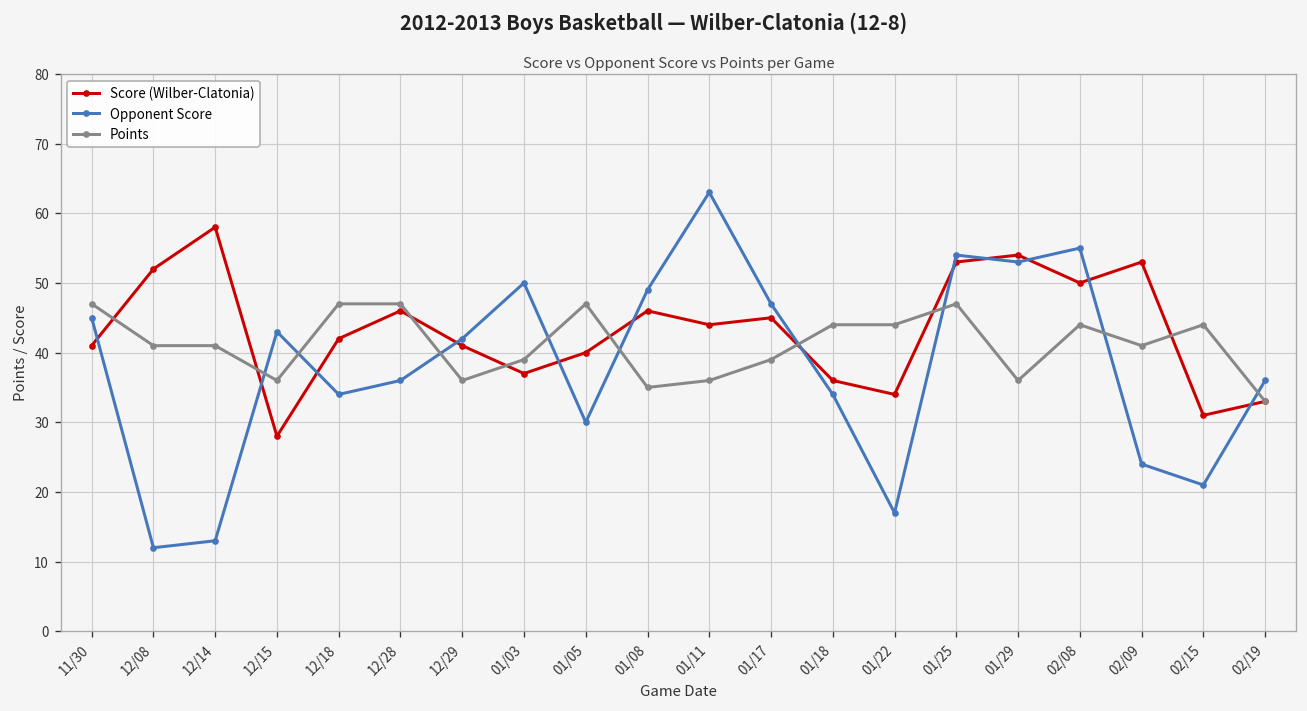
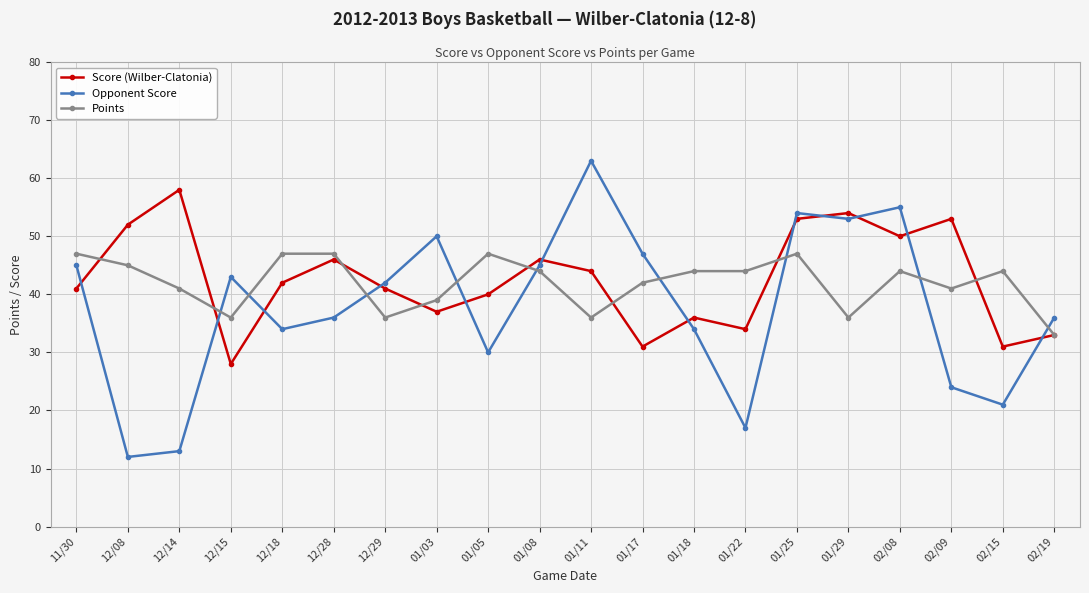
Points, 12/08: 41 -> 45
Opponent Score, 01/08: 49 -> 45
Points, 01/08: 35 -> 44
Score (Wilber-Clatonia), 01/17: 45 -> 31
Points, 01/17: 39 -> 42
